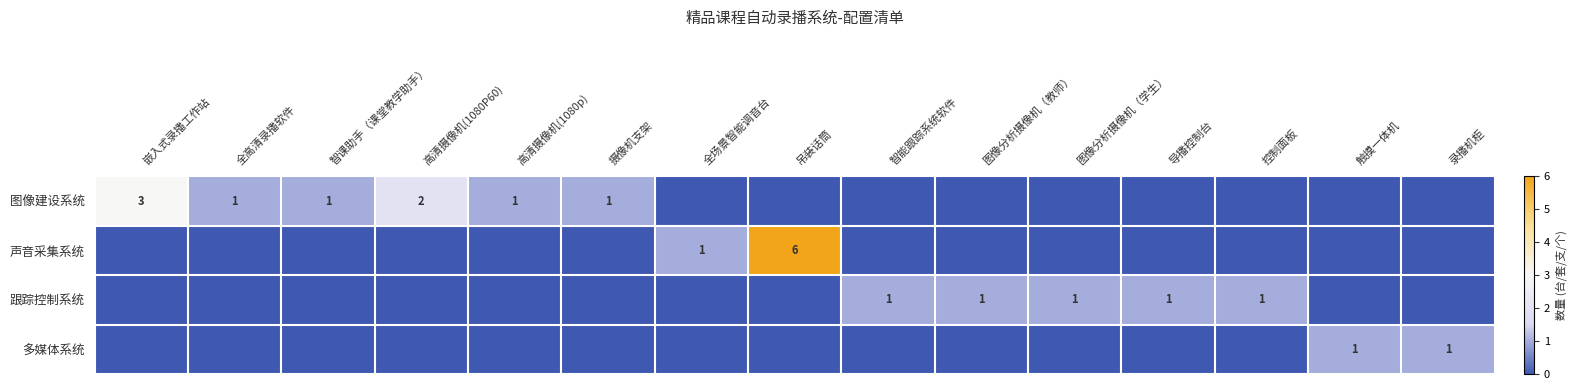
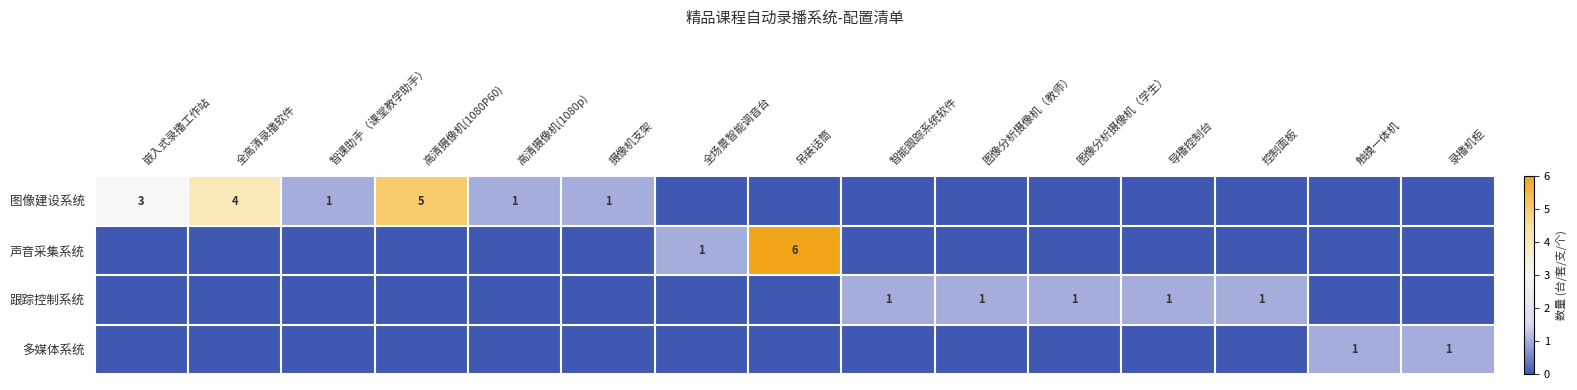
图像建设系统, 全高清录播软件: 1 -> 4
图像建设系统, 高清摄像机(1080P60): 2 -> 5
